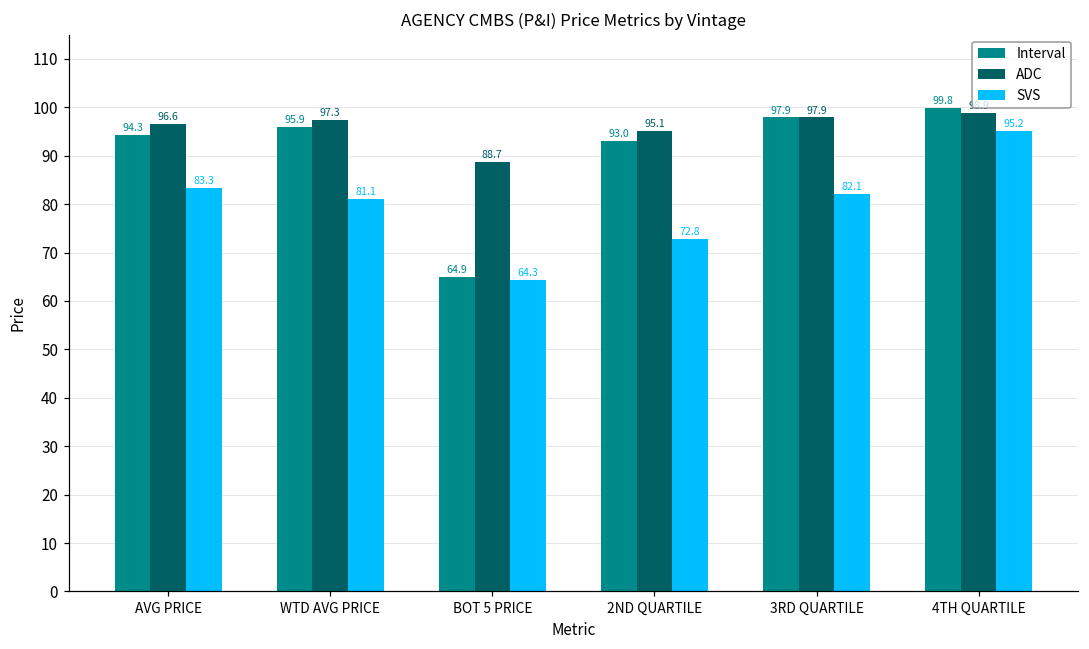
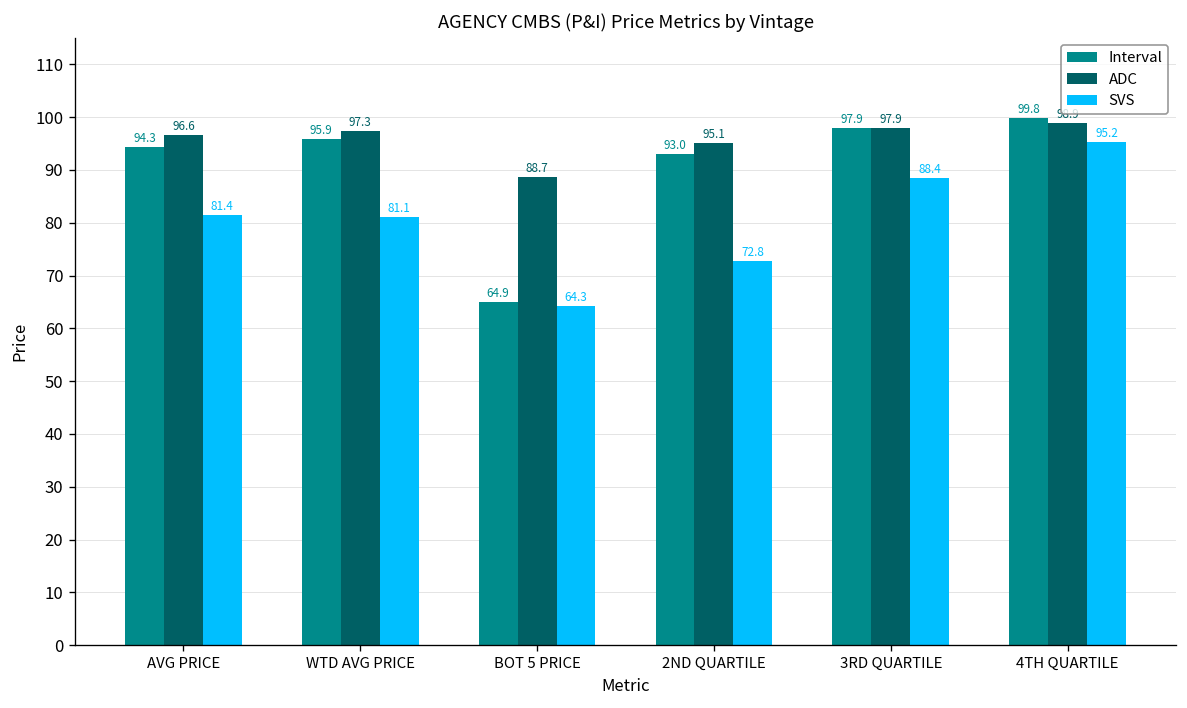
SVS, AVG PRICE: 83.3 -> 81.4
SVS, 3RD QUARTILE: 82.1 -> 88.4
